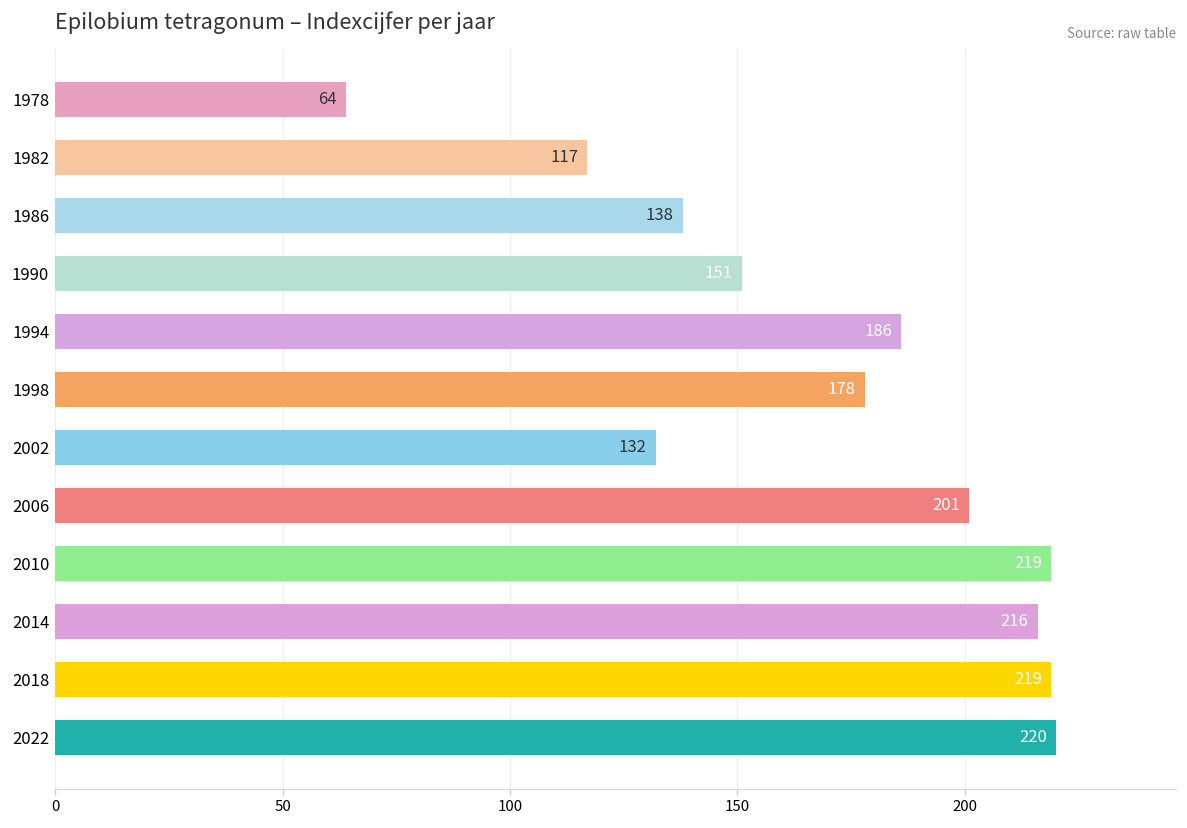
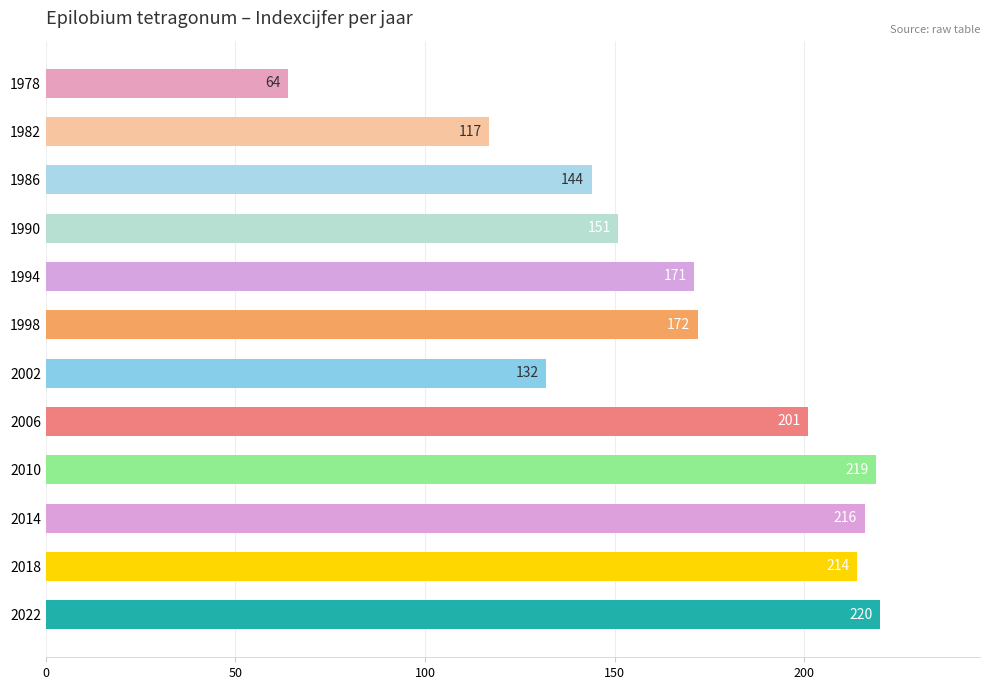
1986: 138 -> 144
1994: 186 -> 171
1998: 178 -> 172
2018: 219 -> 214
